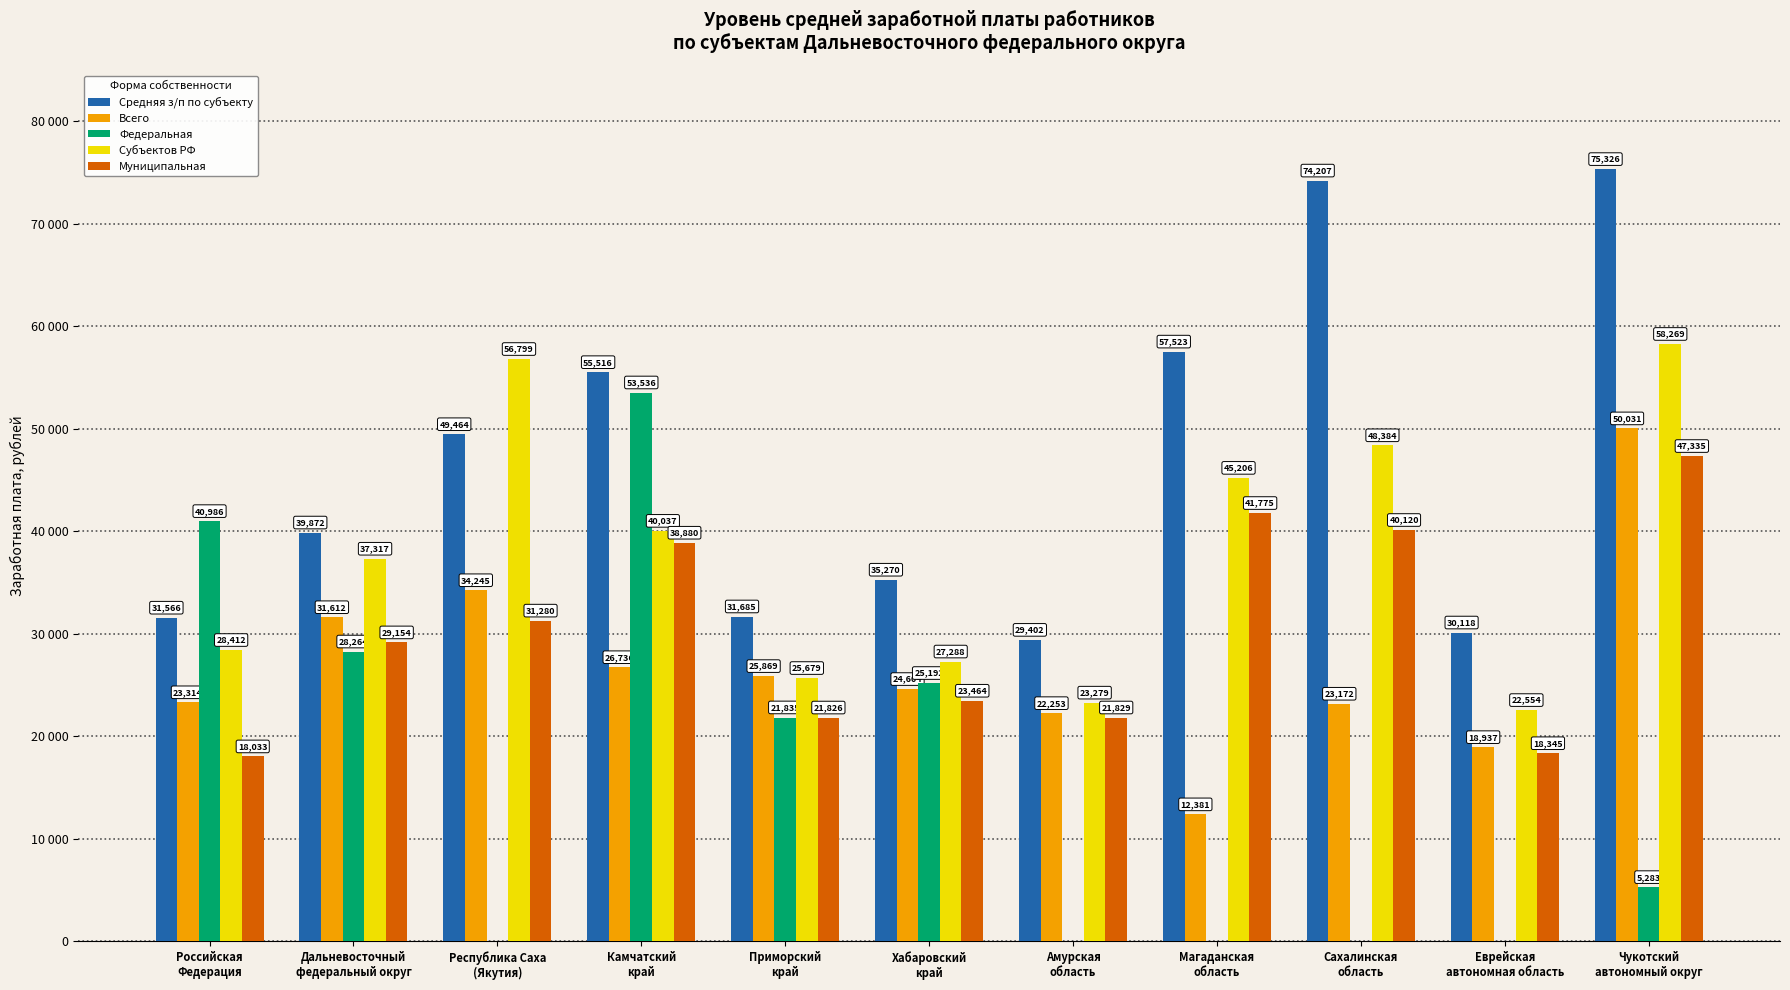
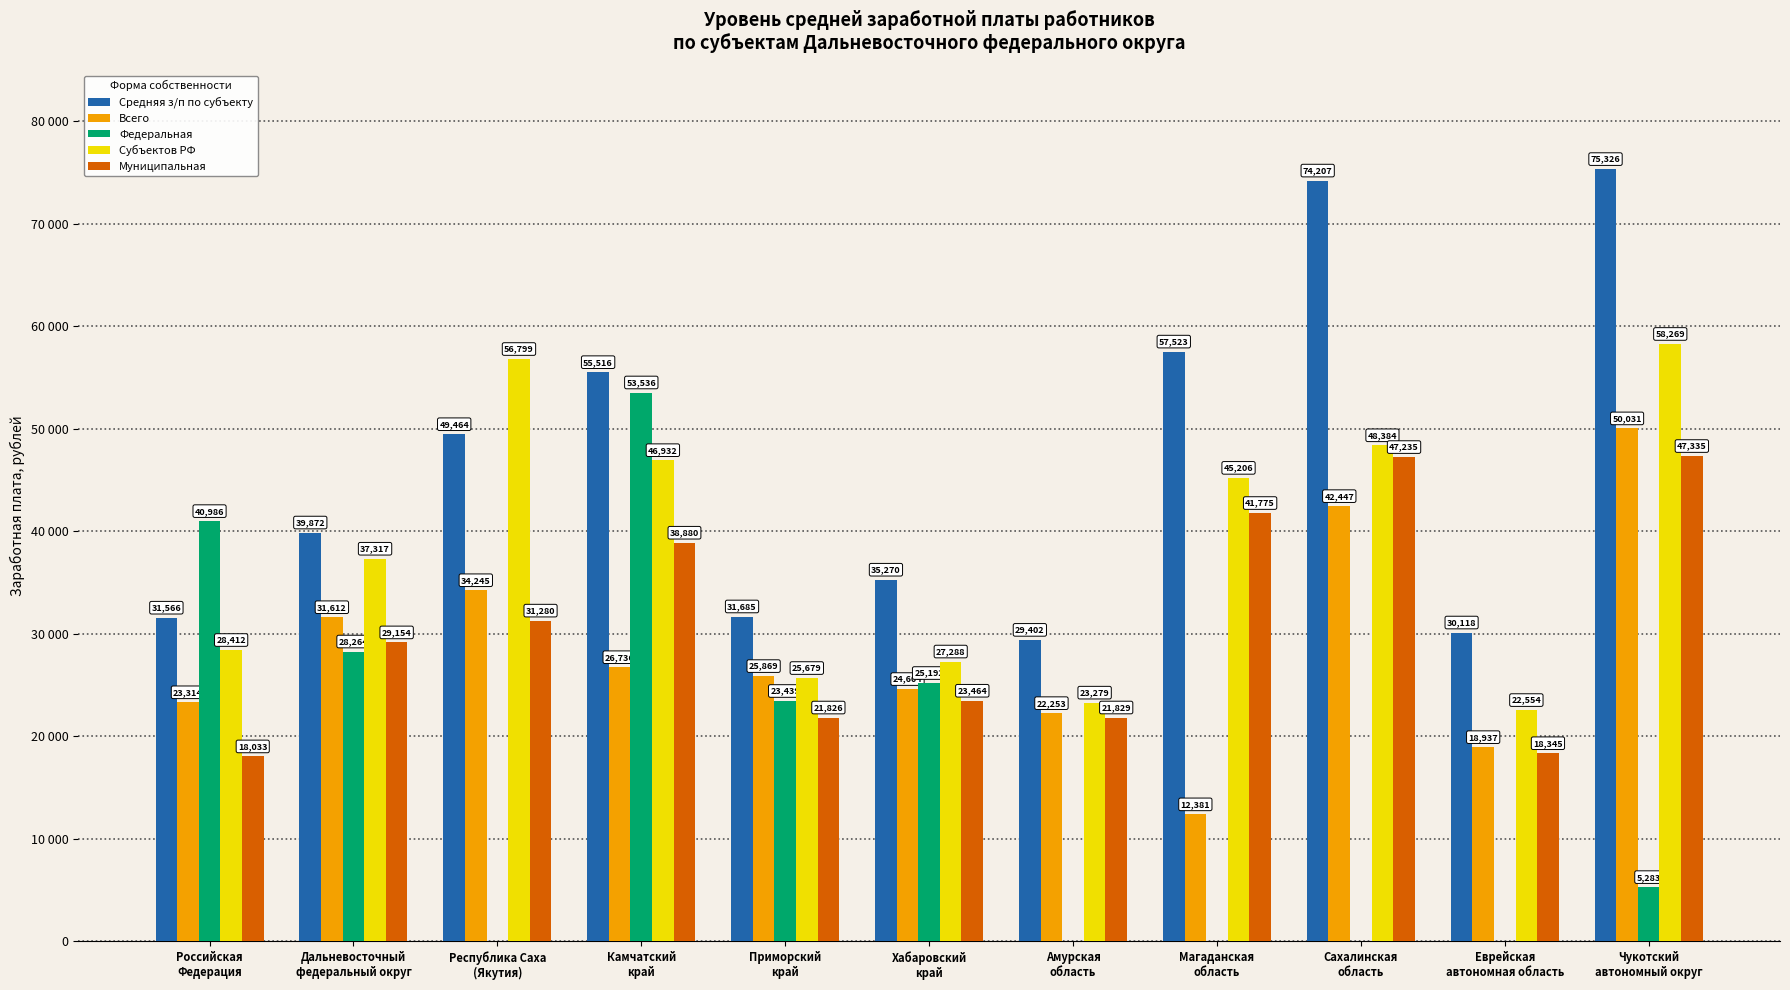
Субъектов РФ, Камчатский край: 40,037 -> 46,932
Федеральная, Приморский край: 21,835 -> 23,439
Всего, Сахалинская область: 23,172 -> 42,447
Муниципальная, Сахалинская область: 40,120 -> 47,235
